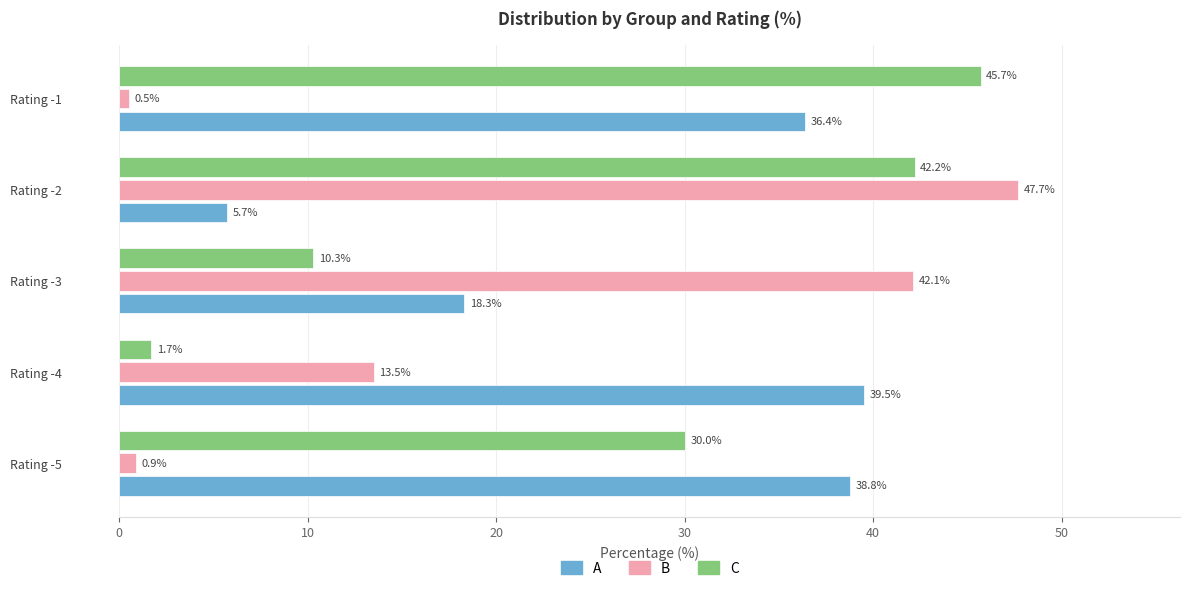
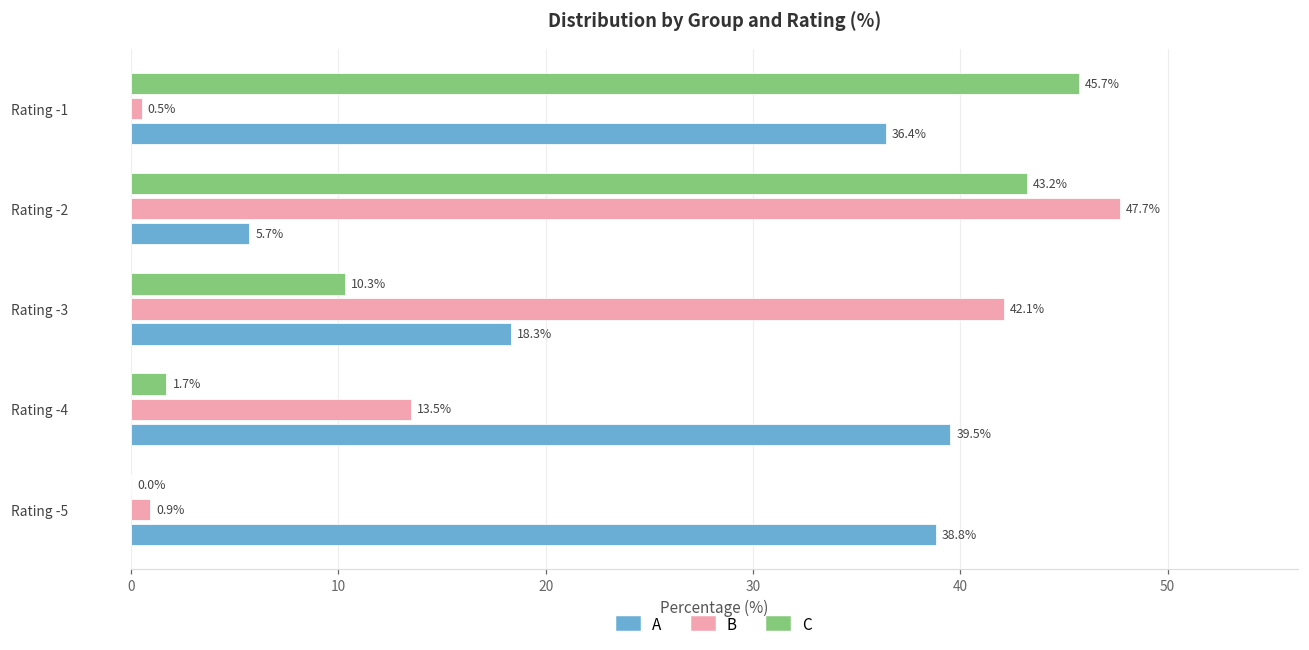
C, Rating -2: 42.2% -> 43.2%
C, Rating -5: 30.0% -> 0.0%
